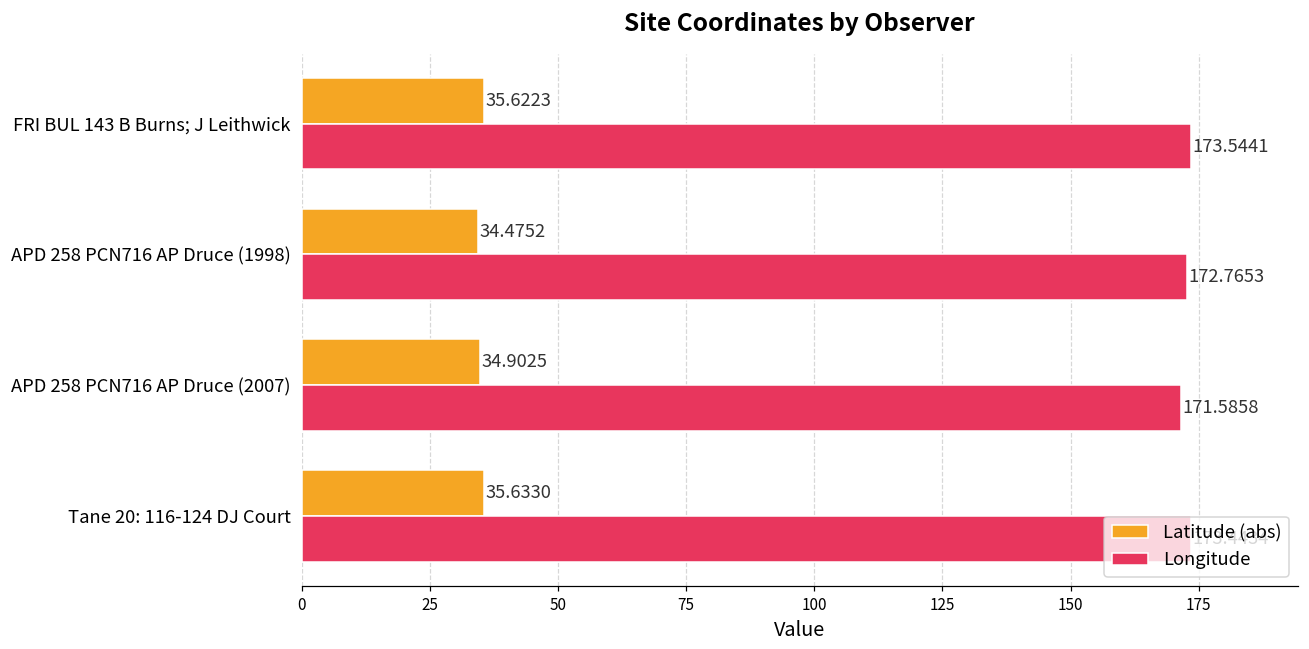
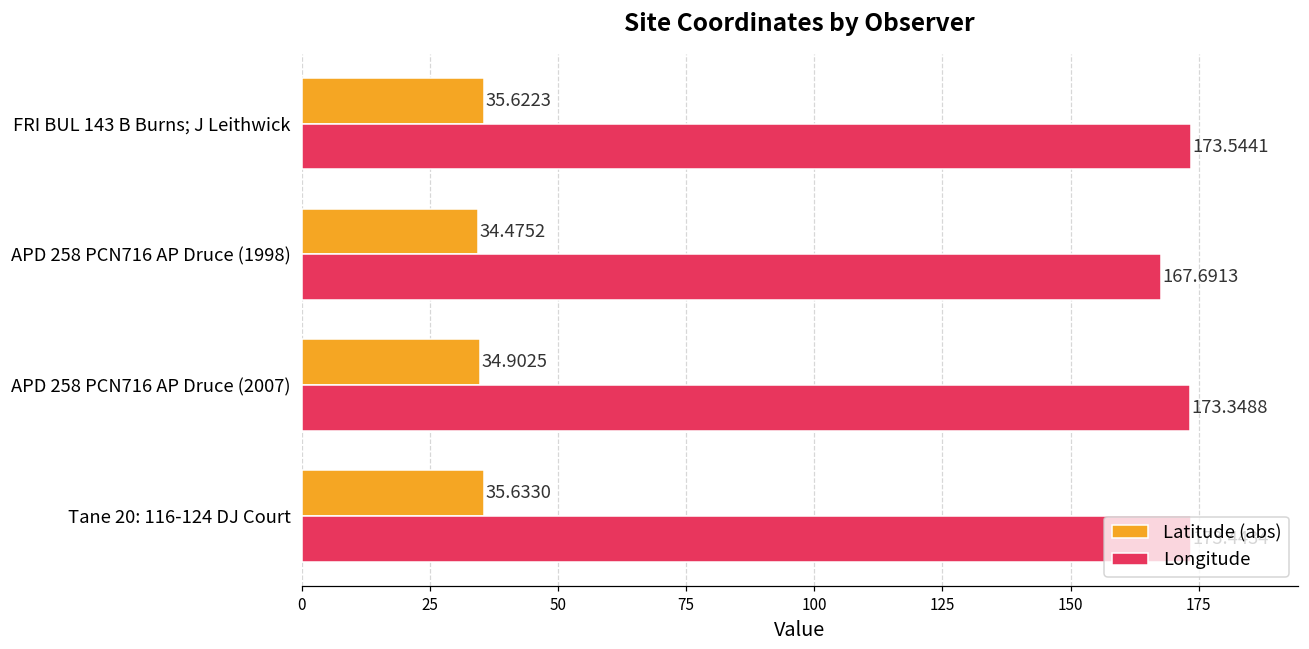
Longitude, APD 258 PCN716 AP Druce (1998): 172.7653 -> 167.6913
Longitude, APD 258 PCN716 AP Druce (2007): 171.5858 -> 173.3488
